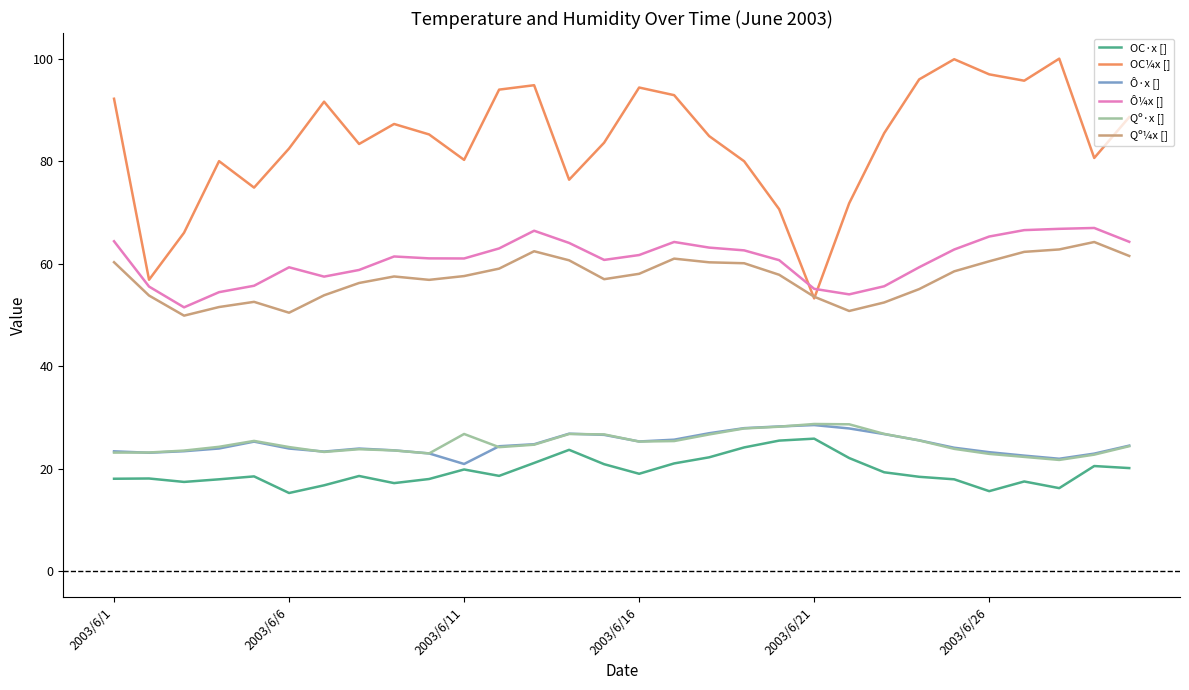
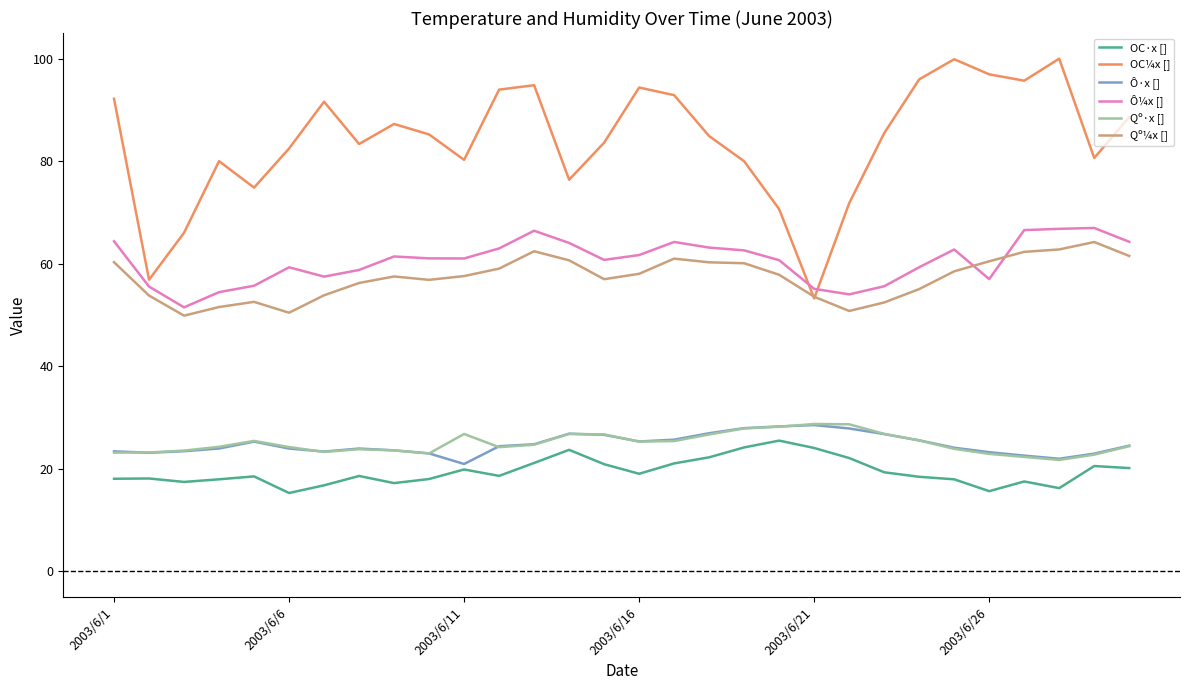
OC·x [], 2003/6/21: 26 -> 24
Ô¼x [], 2003/6/26: 65 -> 57
